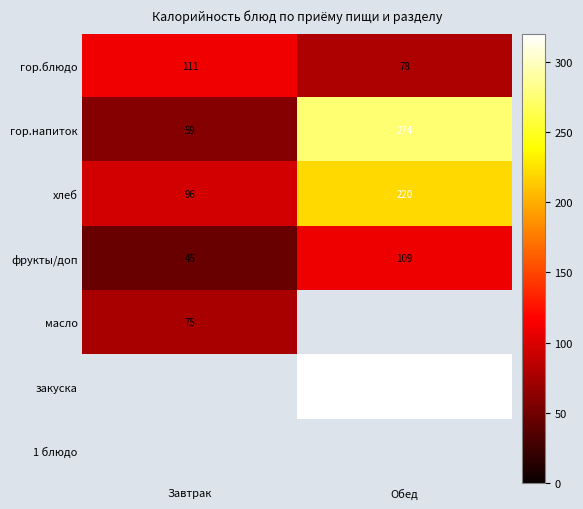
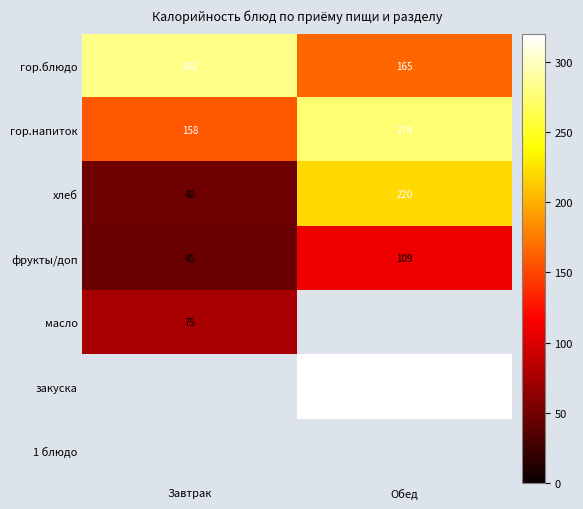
гор.блюдо, Завтрак: 111 -> 282
гор.блюдо, Обед: 78 -> 165
гор.напиток, Завтрак: 59 -> 158
хлеб, Завтрак: 96 -> 48
